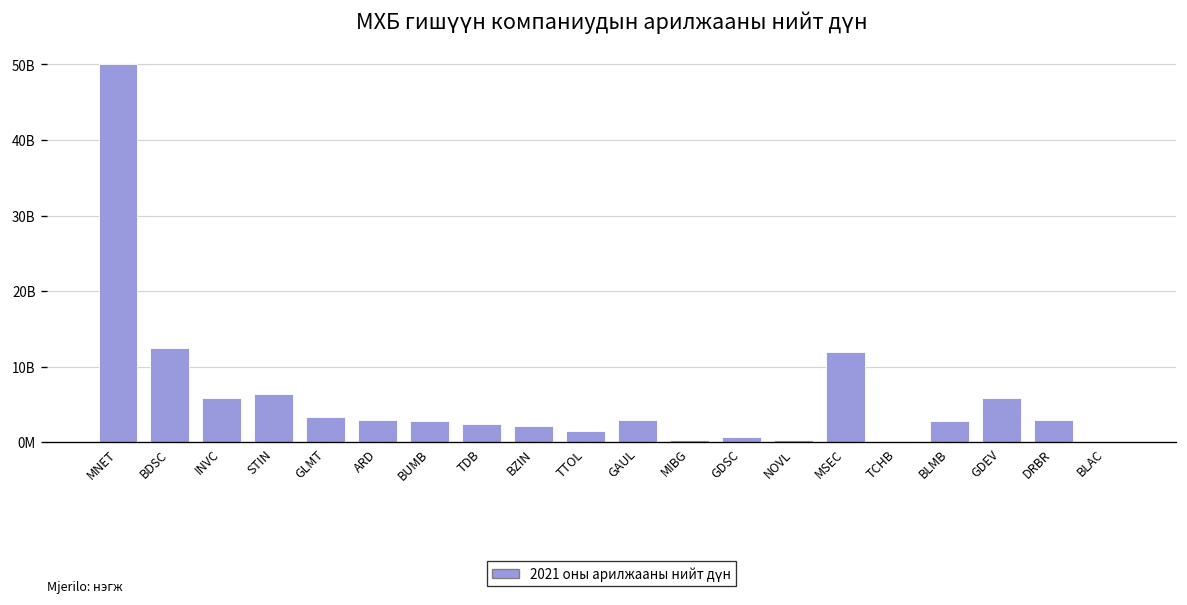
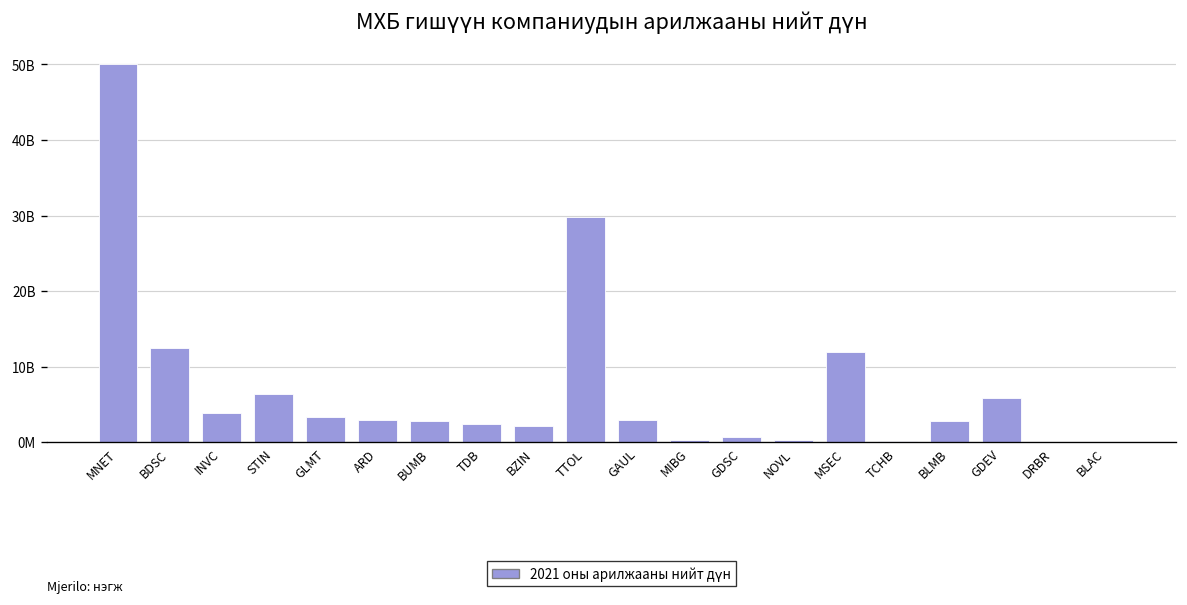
INVC: 6000000000 -> 4000000000
TTOL: 2000000000 -> 30000000000
DRBR: 3000000000 -> 0
